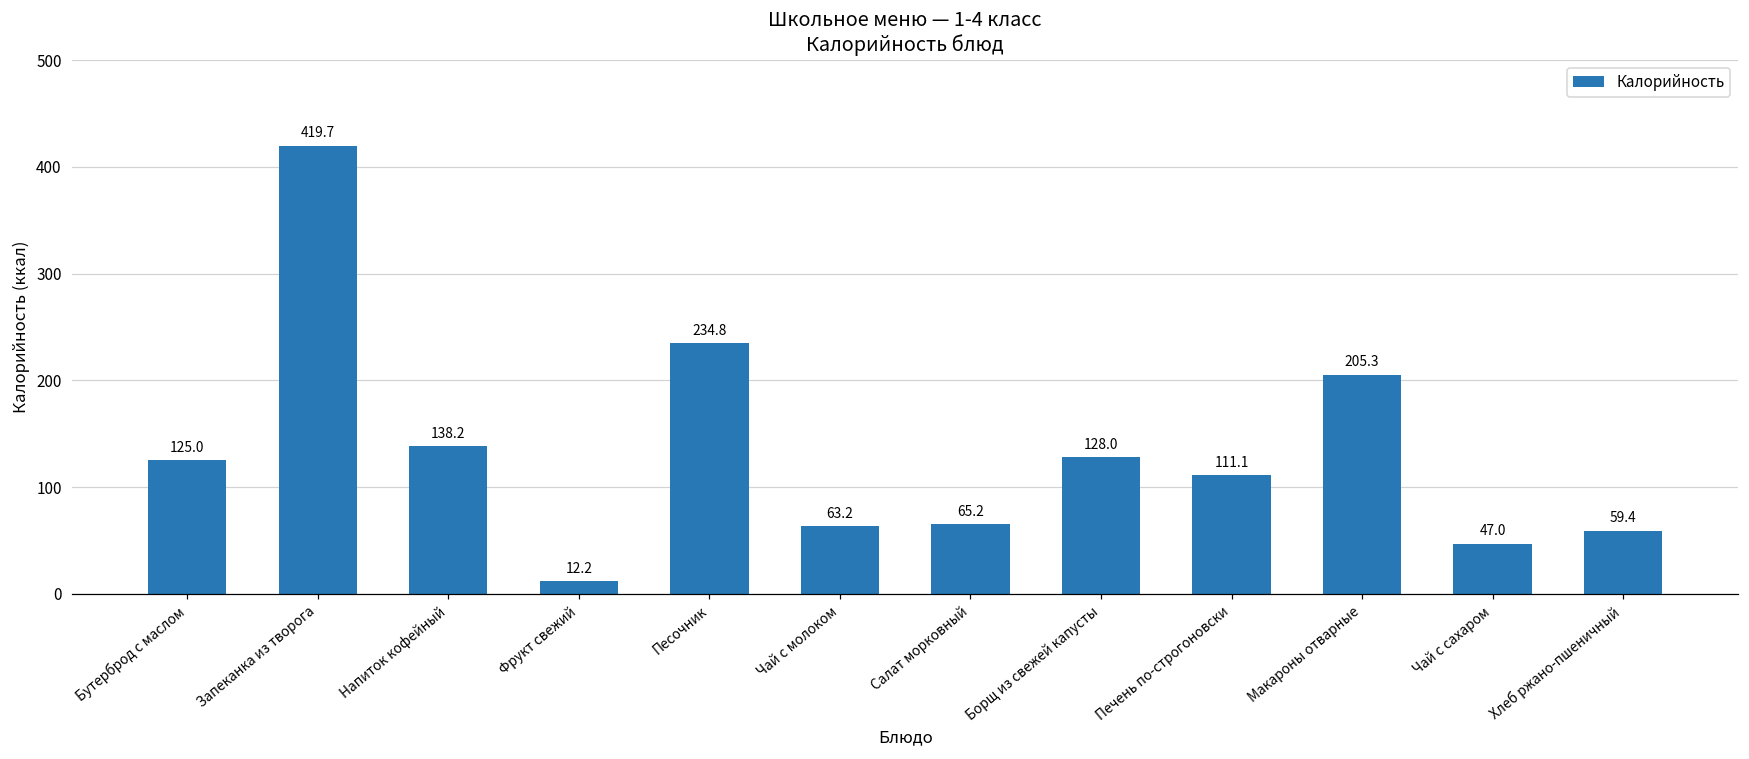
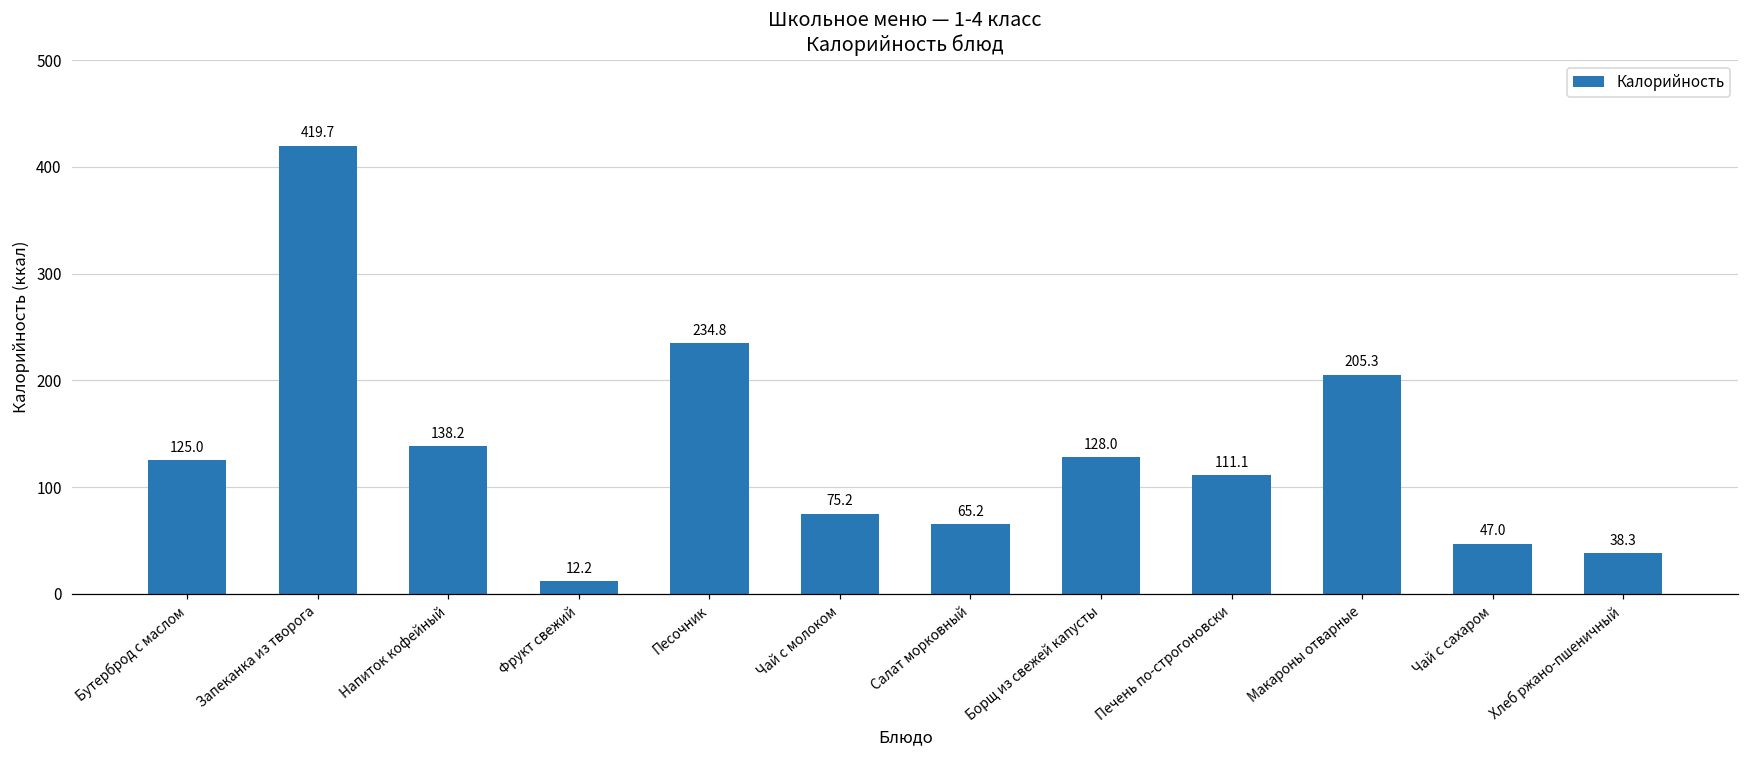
Чай с молоком: 63.2 -> 75.2
Хлеб ржано-пшеничный: 59.4 -> 38.3
